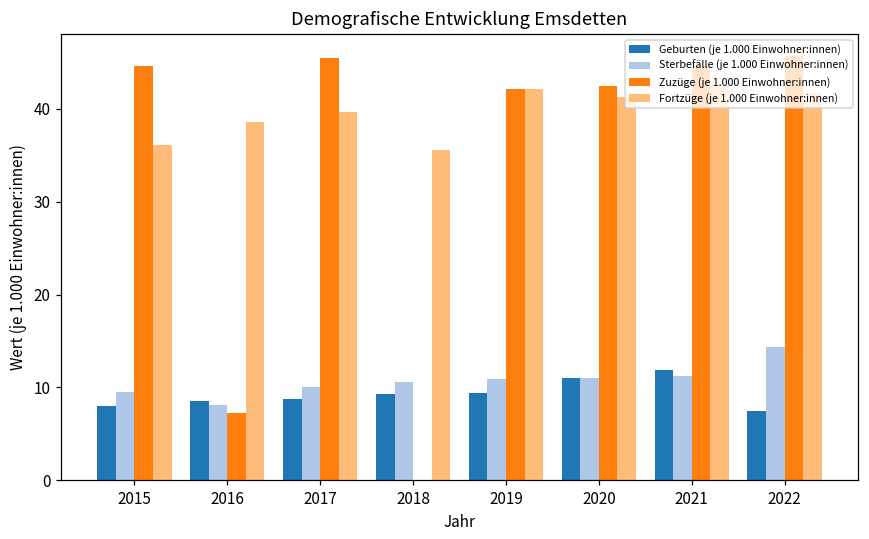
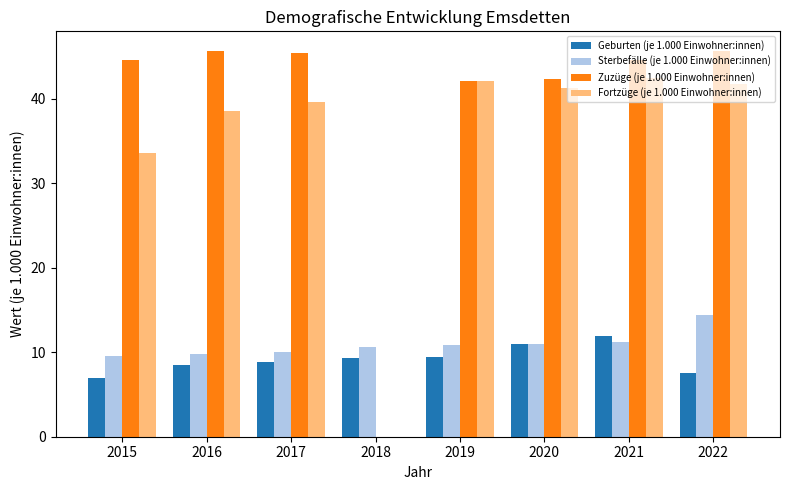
Geburten (je 1.000 Einwohner:innen), 2015: 8 -> 7
Fortzüge (je 1.000 Einwohner:innen), 2015: 36 -> 34
Sterbefälle (je 1.000 Einwohner:innen), 2016: 8 -> 10
Zuzüge (je 1.000 Einwohner:innen), 2016: 7 -> 46
Fortzüge (je 1.000 Einwohner:innen), 2018: 36 -> 0
